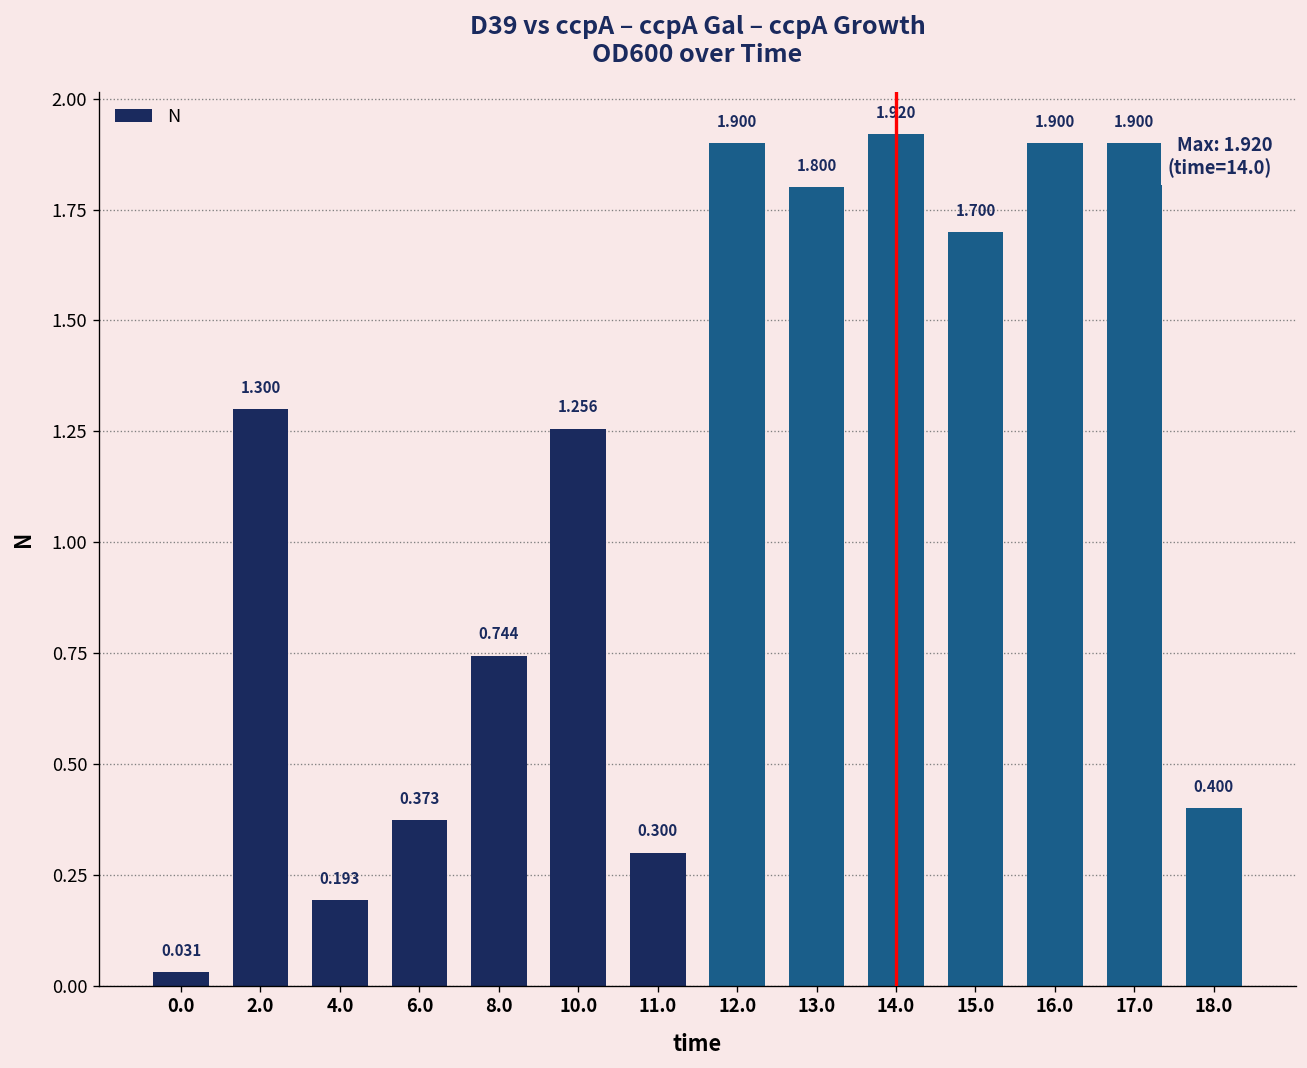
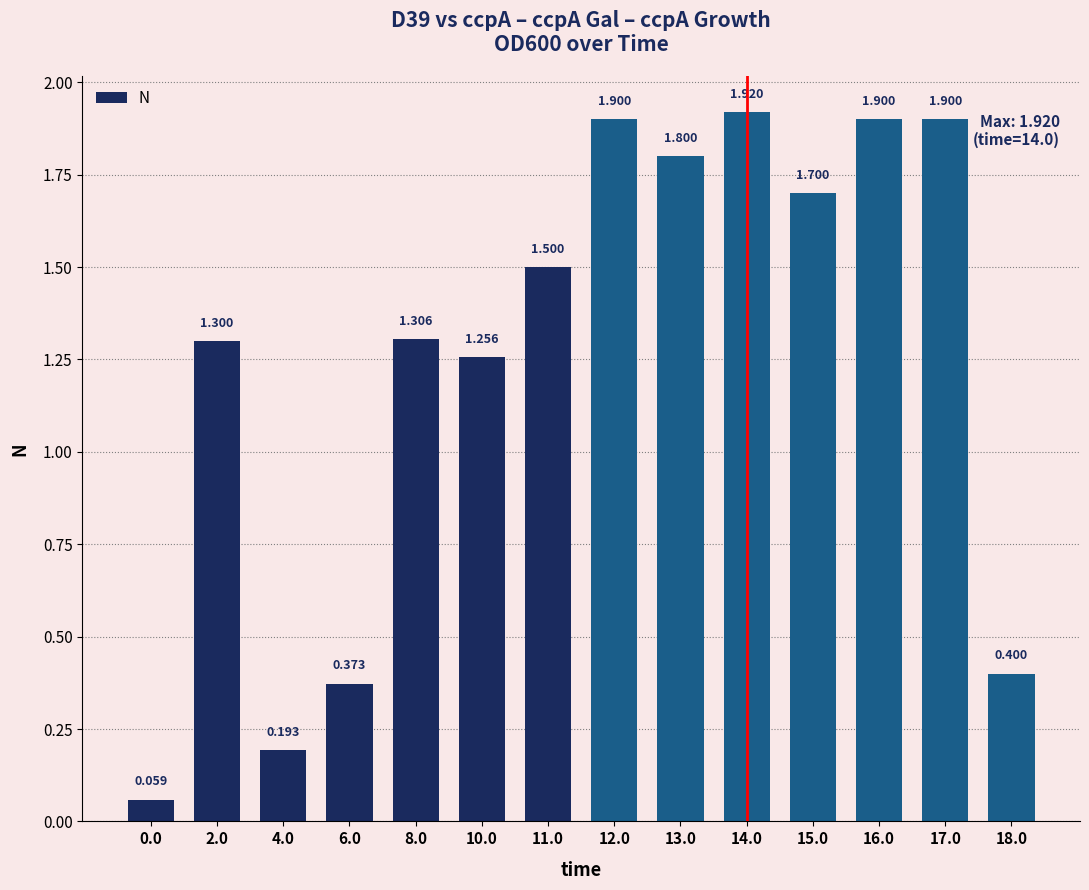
0.0: 0.031 -> 0.059
8.0: 0.744 -> 1.306
11.0: 0.300 -> 1.500
